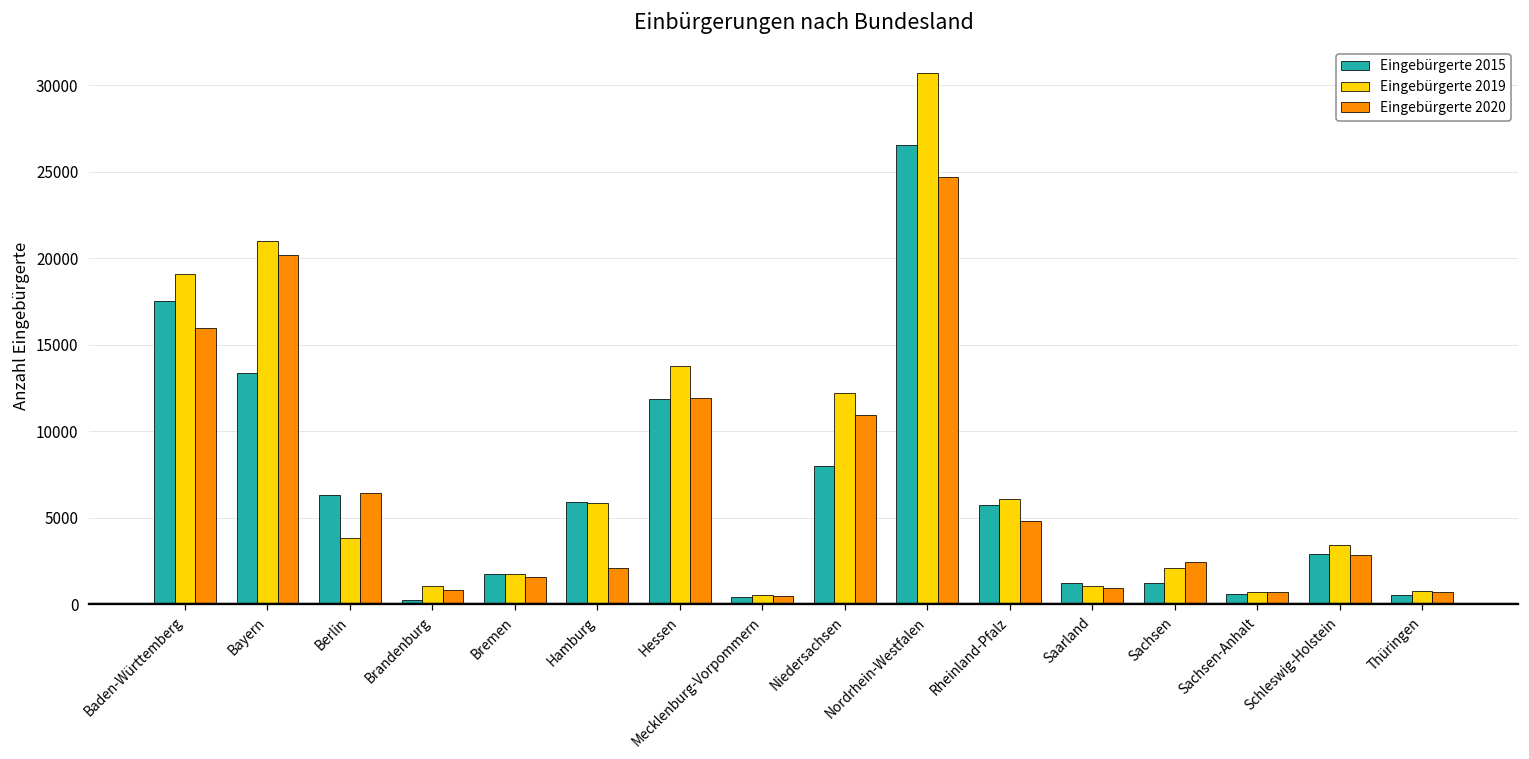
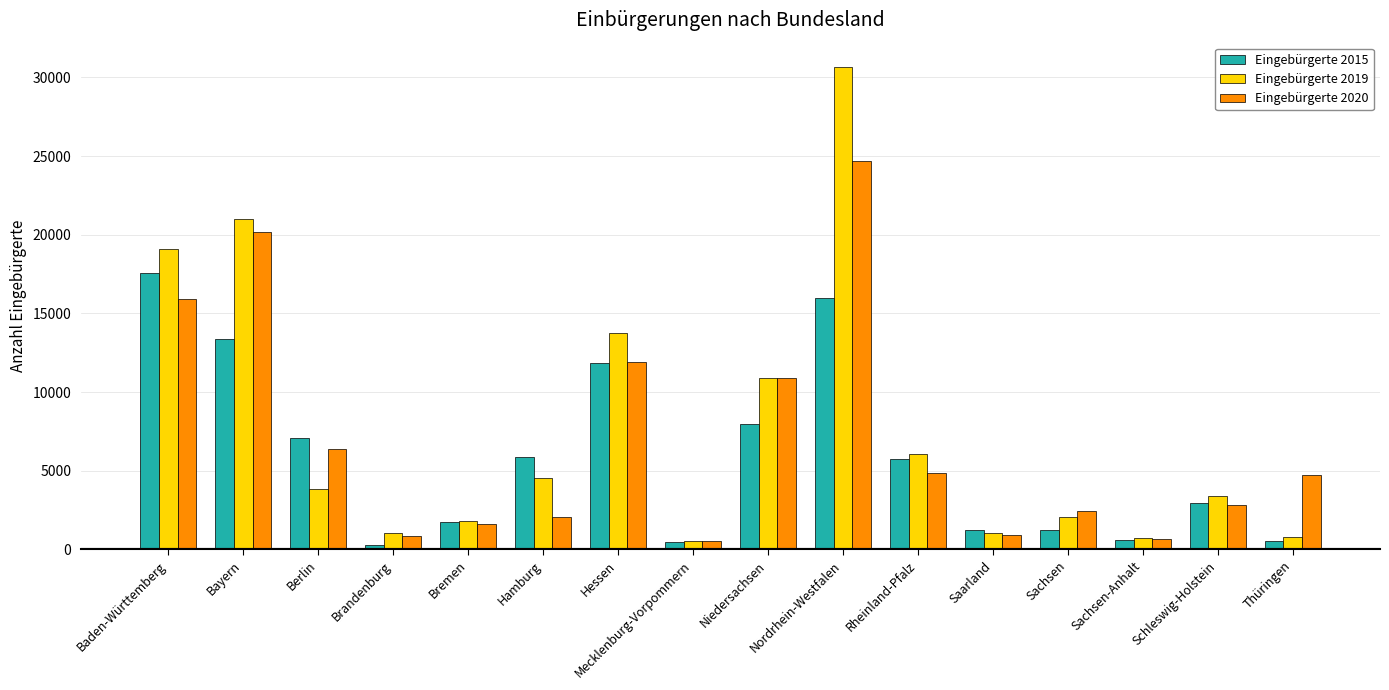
Eingebürgerte 2015, Berlin: 6300 -> 7100
Eingebürgerte 2019, Hamburg: 5800 -> 4500
Eingebürgerte 2019, Niedersachsen: 12200 -> 10900
Eingebürgerte 2015, Nordrhein-Westfalen: 26600 -> 16000
Eingebürgerte 2020, Thüringen: 700 -> 4800
